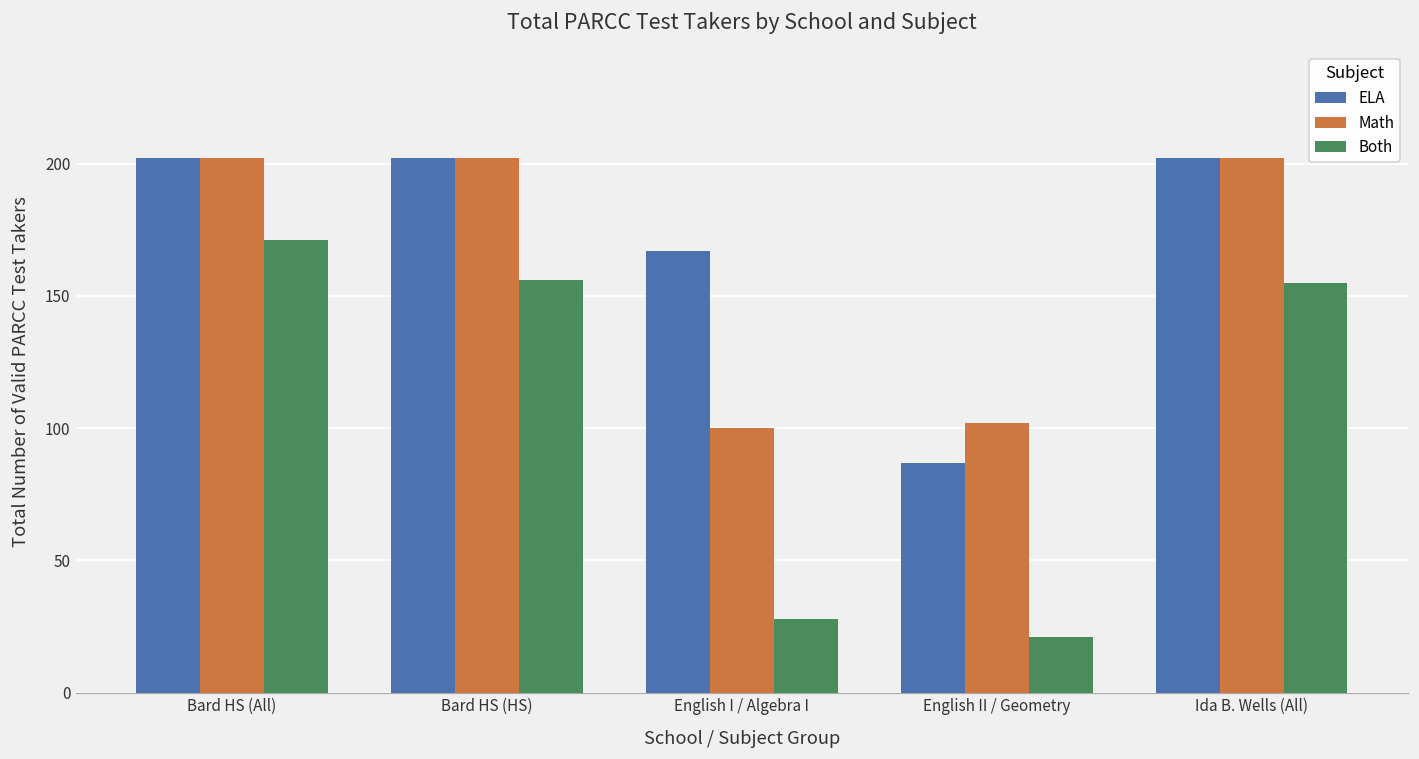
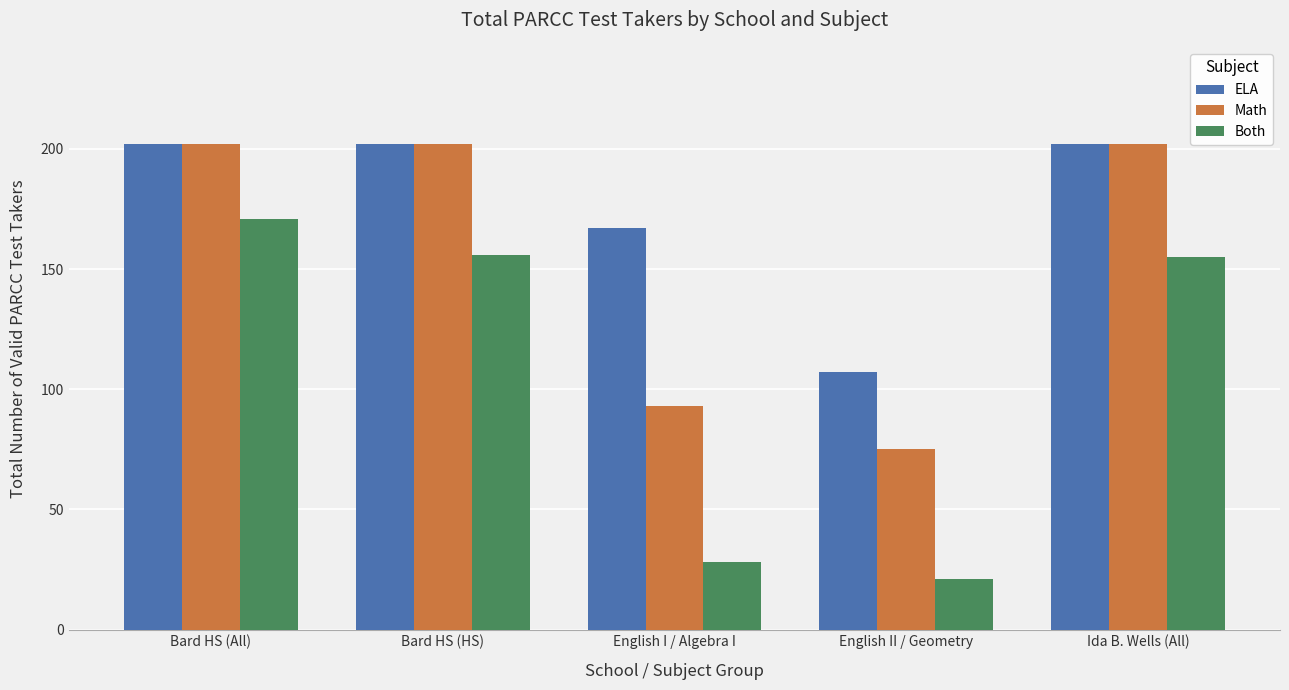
Math, English I / Algebra I: 100 -> 93
ELA, English II / Geometry: 87 -> 107
Math, English II / Geometry: 102 -> 75
